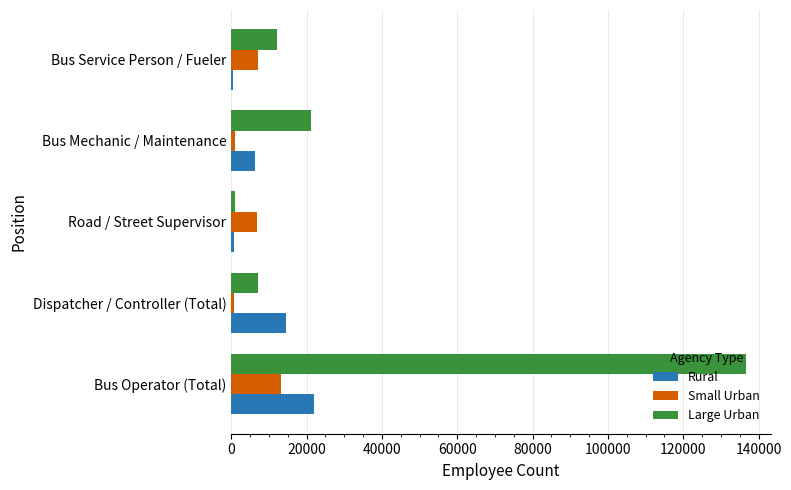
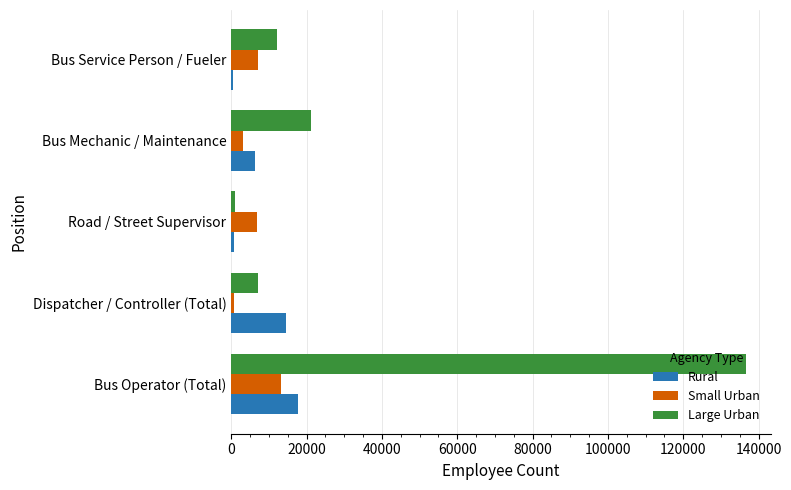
Small Urban, Bus Mechanic / Maintenance: 1000 -> 3000
Rural, Bus Operator (Total): 22000 -> 18000
